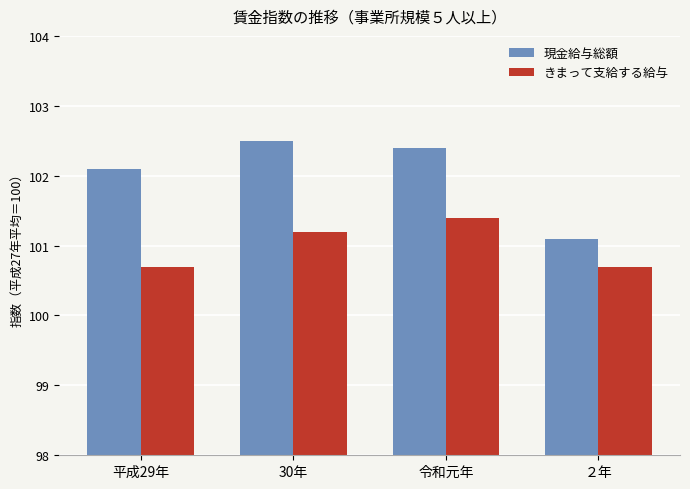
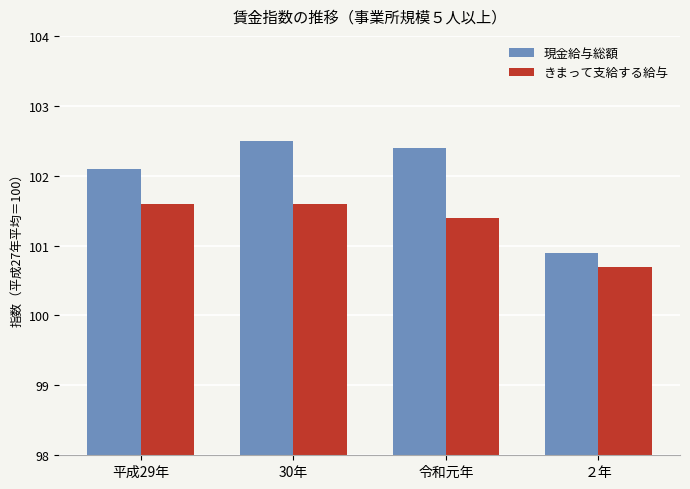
きまって支給する給与, 平成29年: 100.7 -> 101.6
きまって支給する給与, 30年: 101.2 -> 101.6
現金給与総額, ２年: 101.1 -> 100.9
